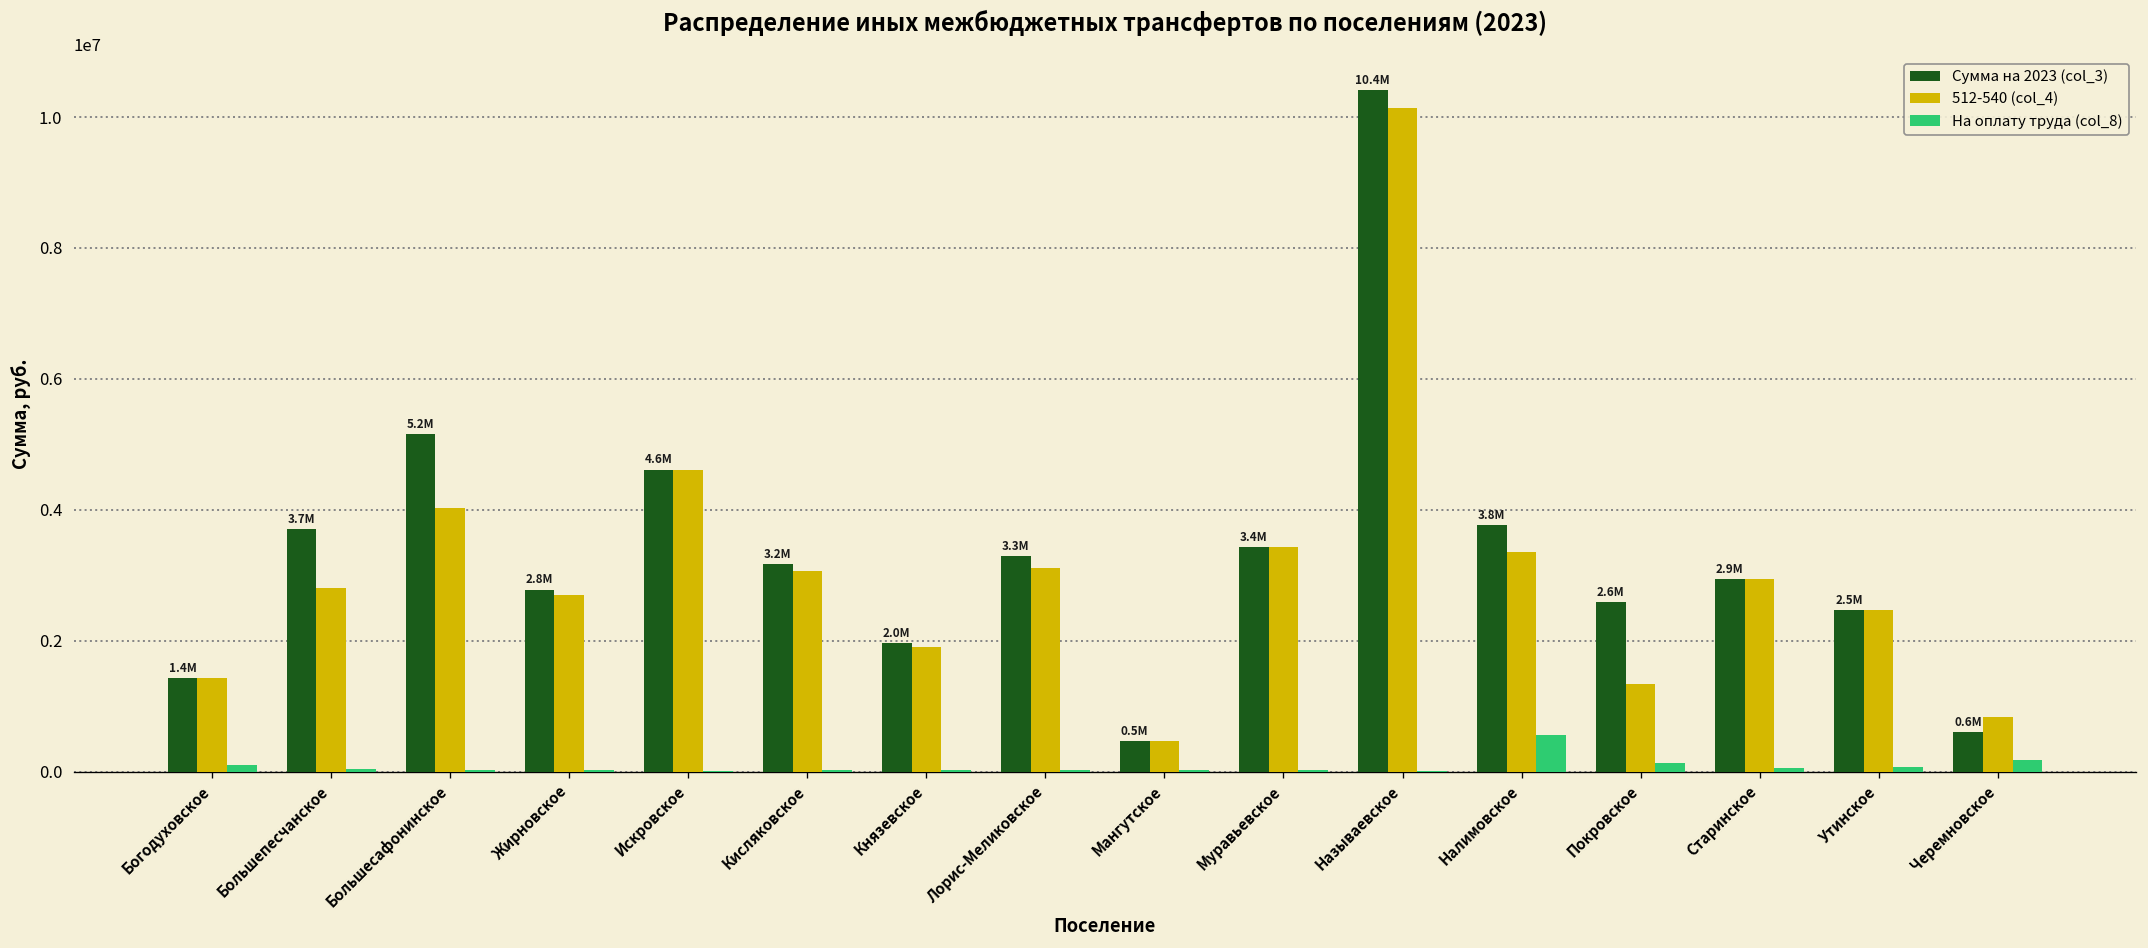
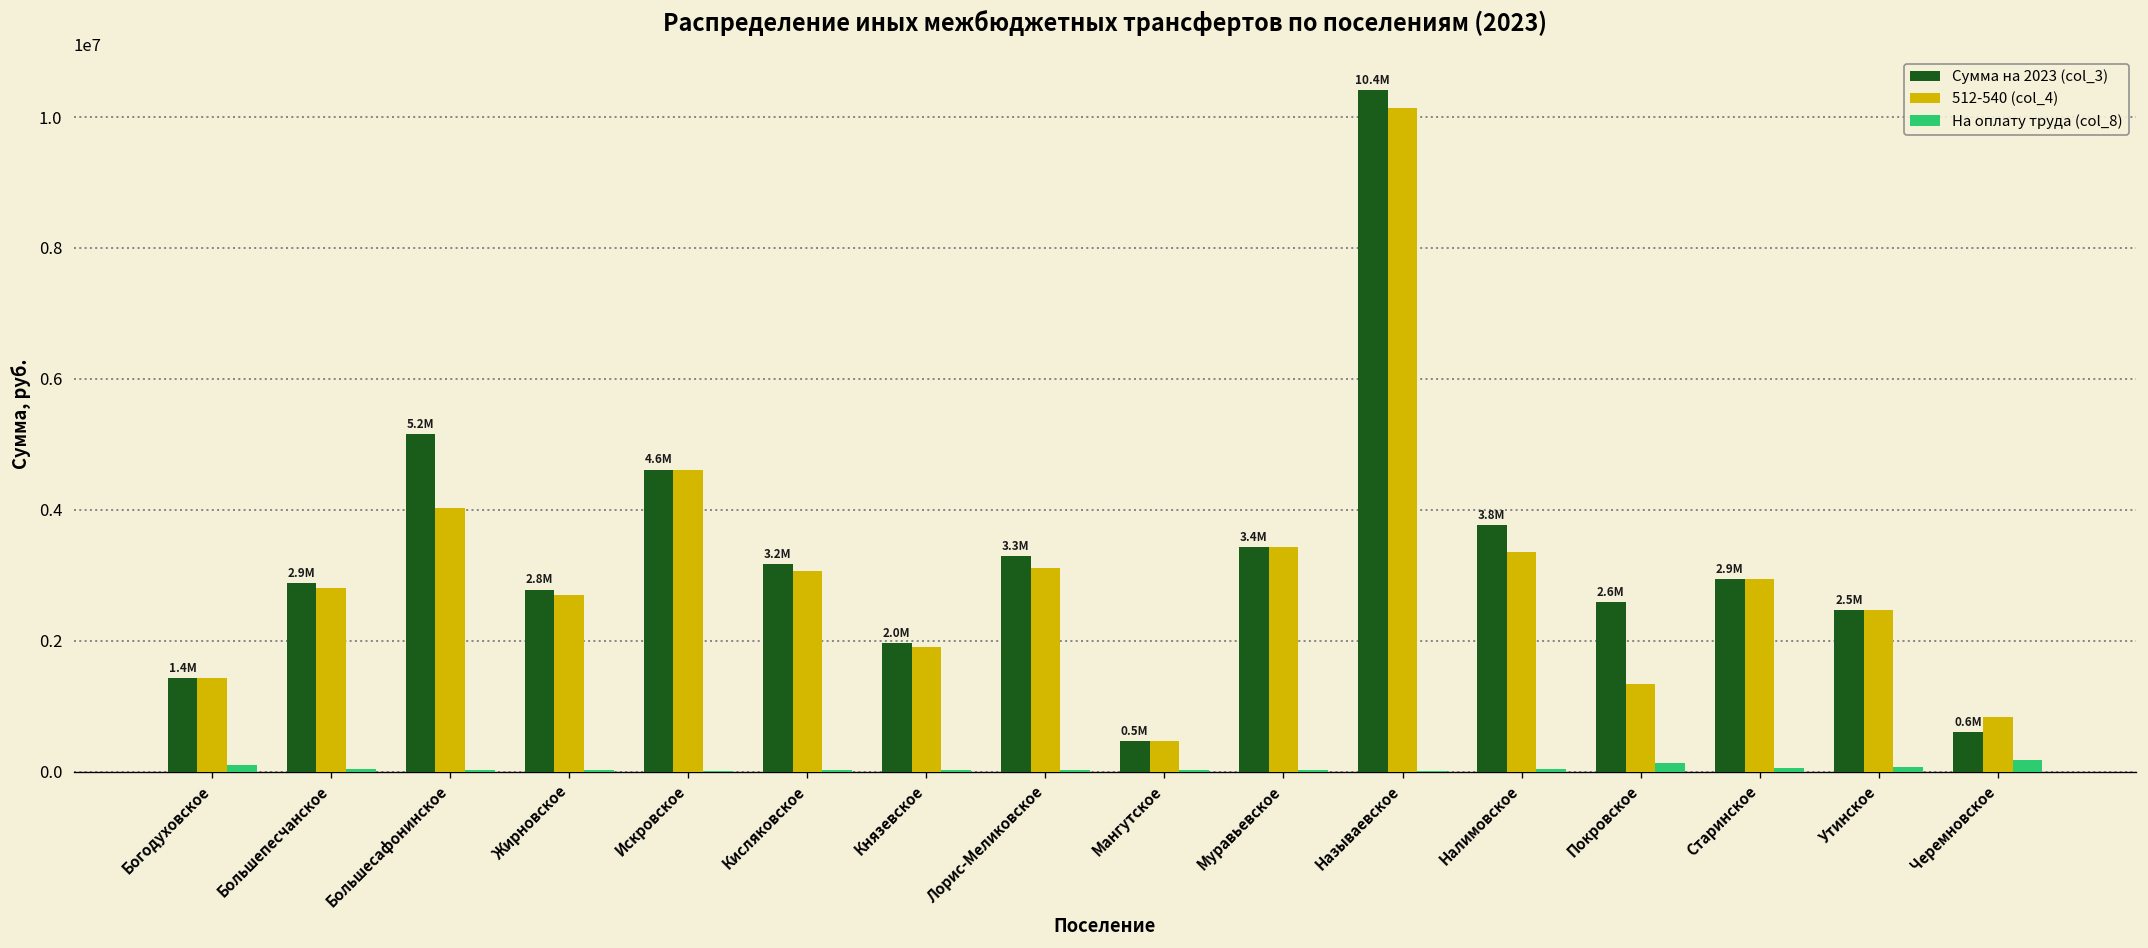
Сумма на 2023 (col_3), Большепесчанское: 3.7M -> 2.9M
На оплату труда (col_8), Налимовское: 600000 -> 0
